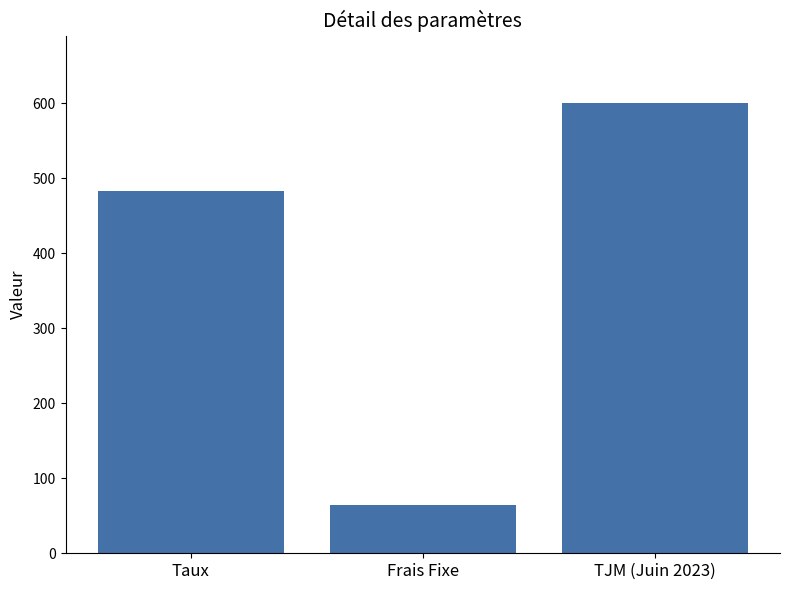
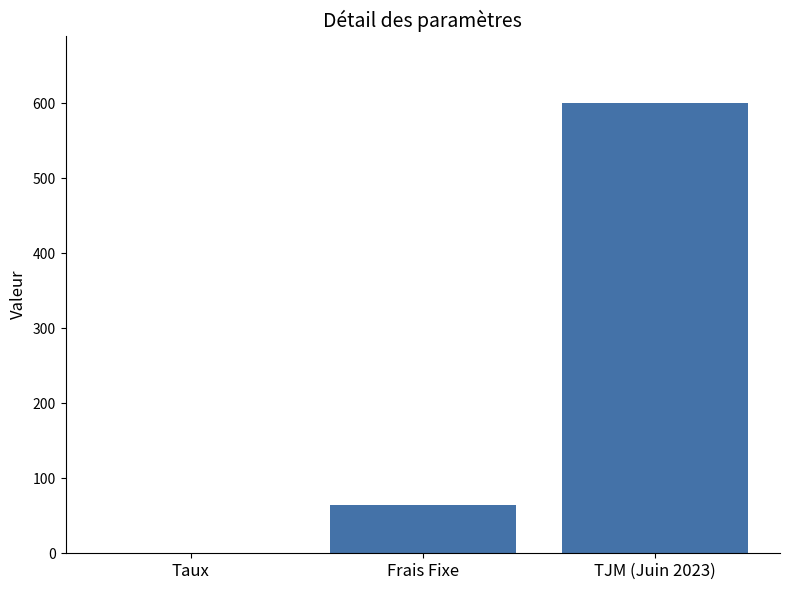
Taux: 480 -> 0
